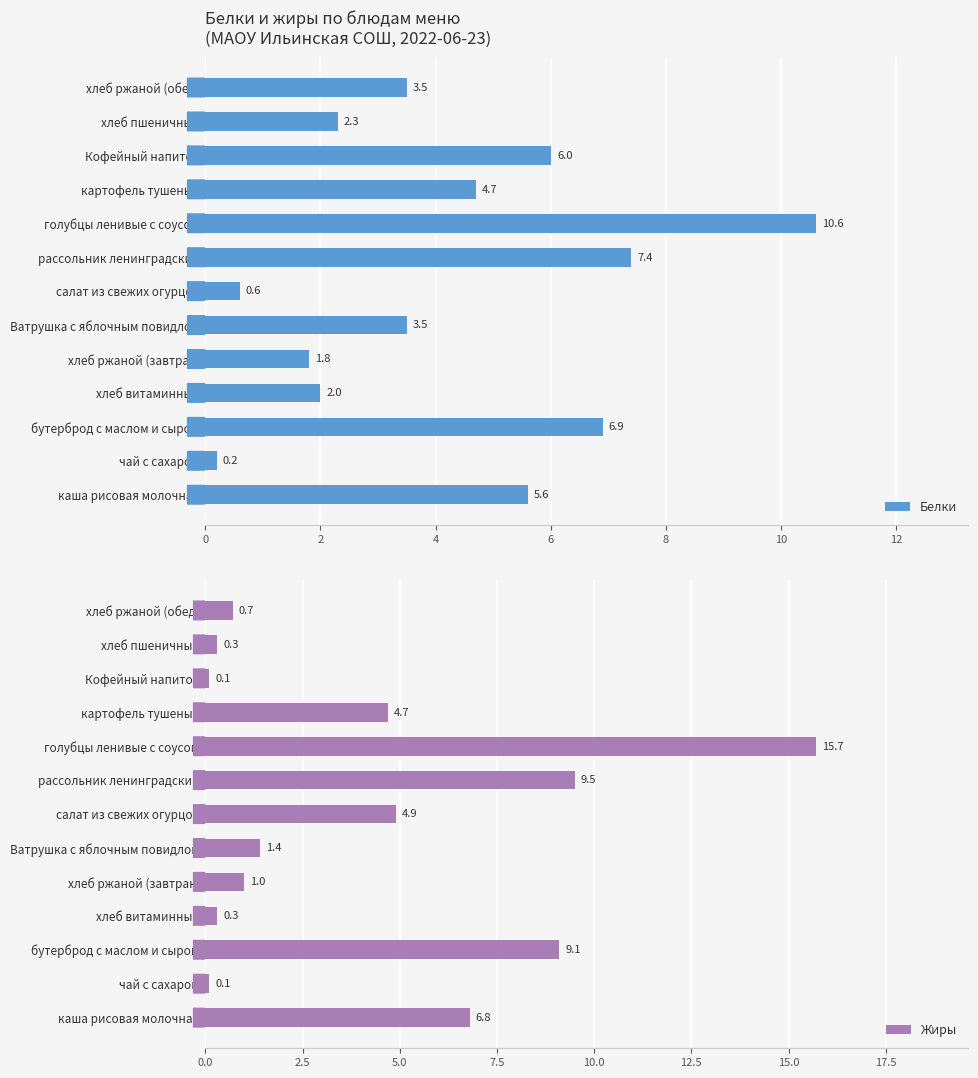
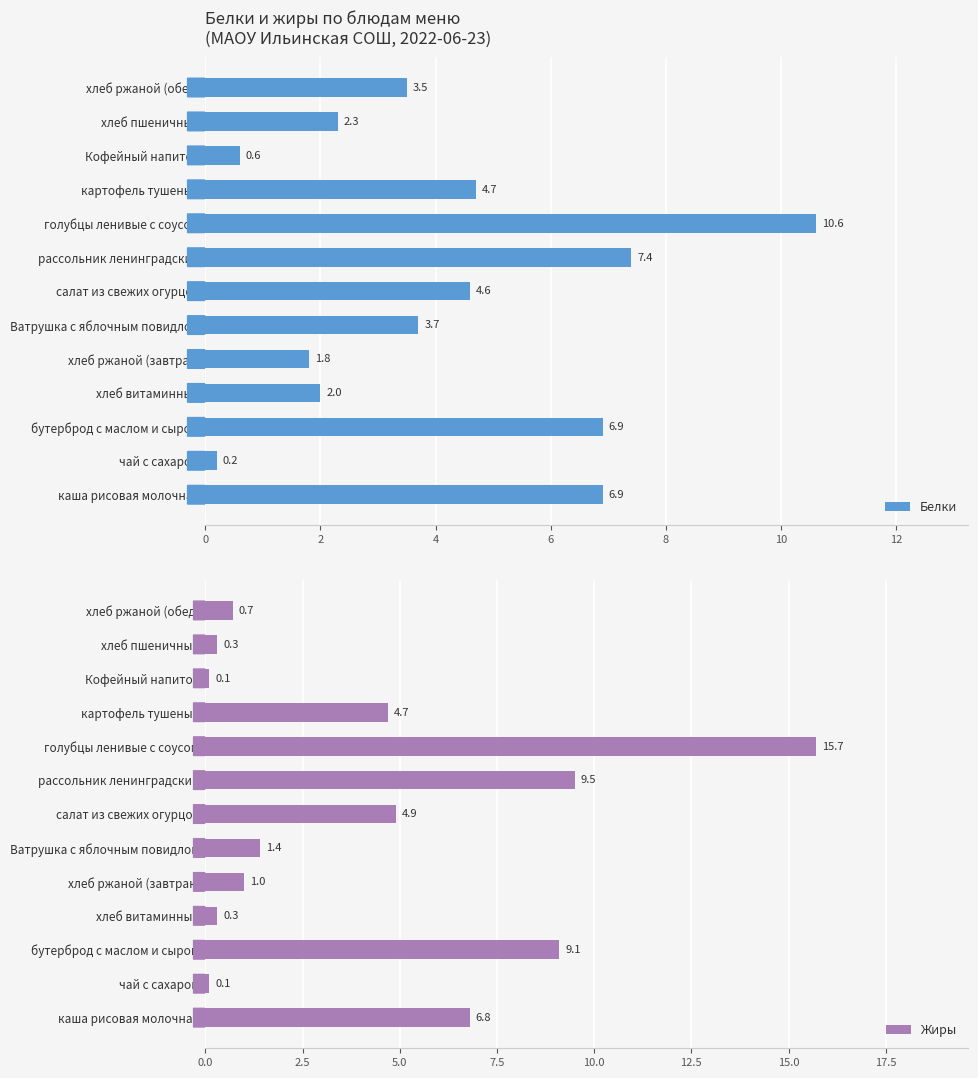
Белки и жиры по блюдам меню (МАОУ Ильинская СОШ, 2022-06-23), Кофейный напиток: 6.0 -> 0.6
Белки и жиры по блюдам меню (МАОУ Ильинская СОШ, 2022-06-23), салат из свежих огурцов: 0.6 -> 4.6
Белки и жиры по блюдам меню (МАОУ Ильинская СОШ, 2022-06-23), Ватрушка с яблочным повидлом: 3.5 -> 3.7
Белки и жиры по блюдам меню (МАОУ Ильинская СОШ, 2022-06-23), каша рисовая молочная: 5.6 -> 6.9
